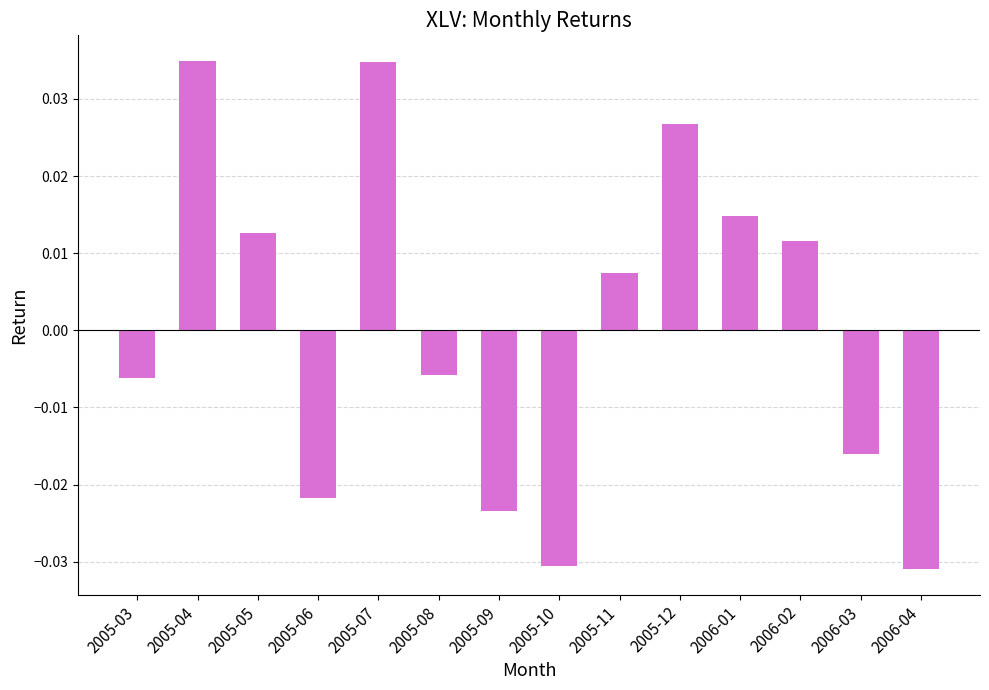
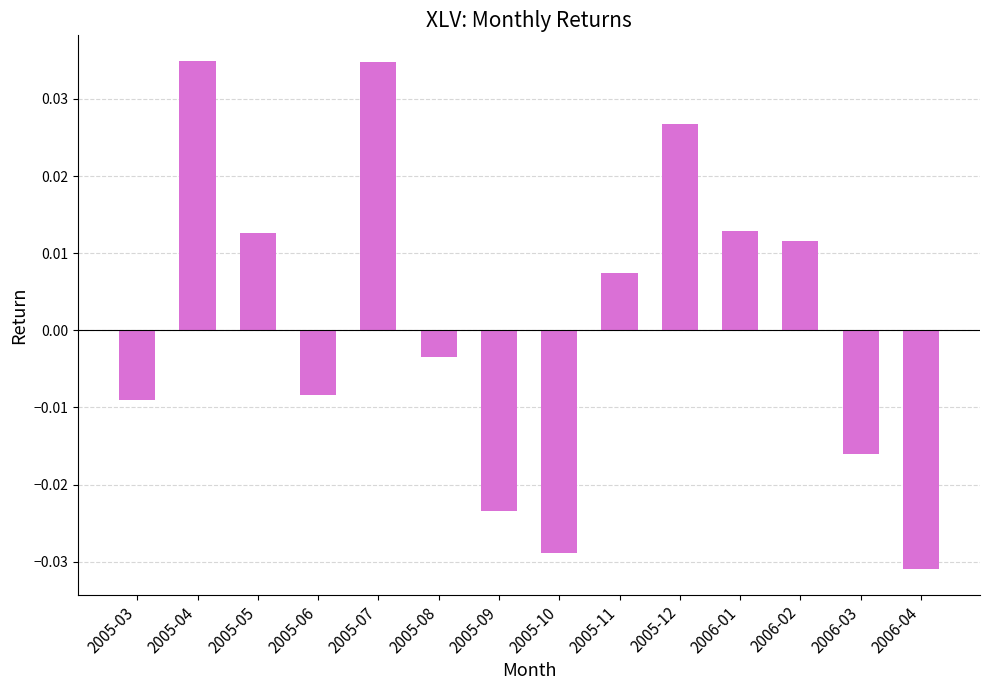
2005-03: -0.006 -> -0.009
2005-06: -0.022 -> -0.008
2005-08: -0.006 -> -0.003
2005-10: -0.031 -> -0.029
2006-01: 0.015 -> 0.013
